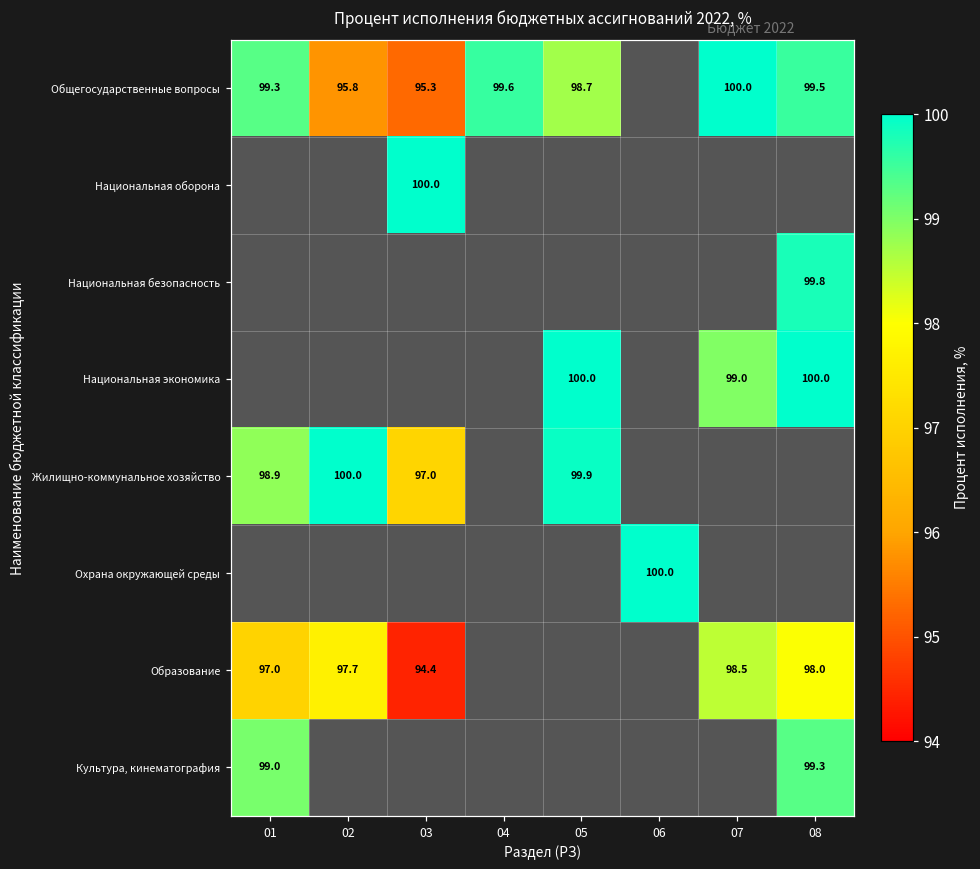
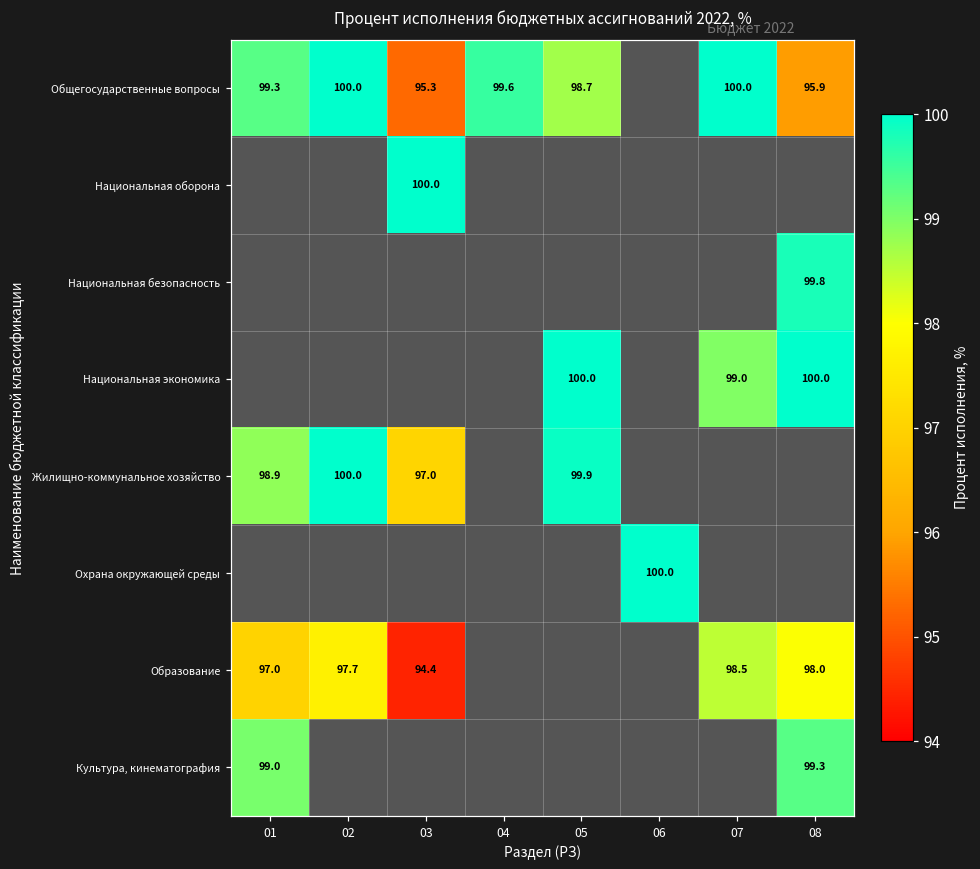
Общегосударственные вопросы, 02: 95.8 -> 100.0
Общегосударственные вопросы, 08: 99.5 -> 95.9
